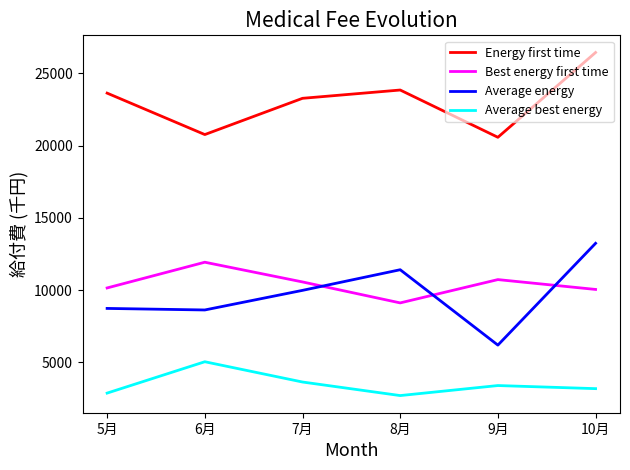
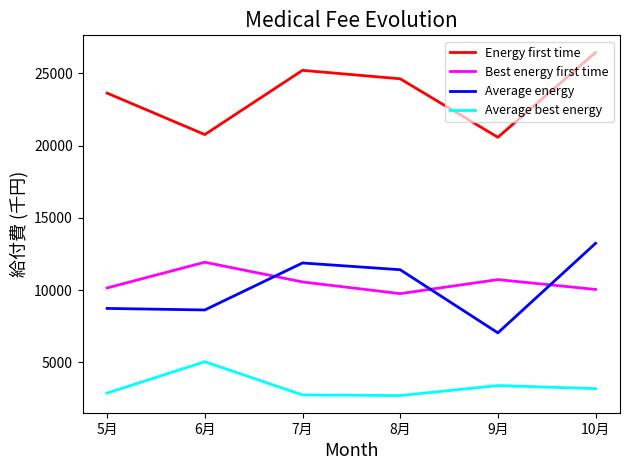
Energy first time, 7月: 23300 -> 25200
Average energy, 7月: 10000 -> 11900
Average best energy, 7月: 3600 -> 2700
Energy first time, 8月: 23800 -> 24600
Best energy first time, 8月: 9100 -> 9700
Average energy, 9月: 6200 -> 7000
